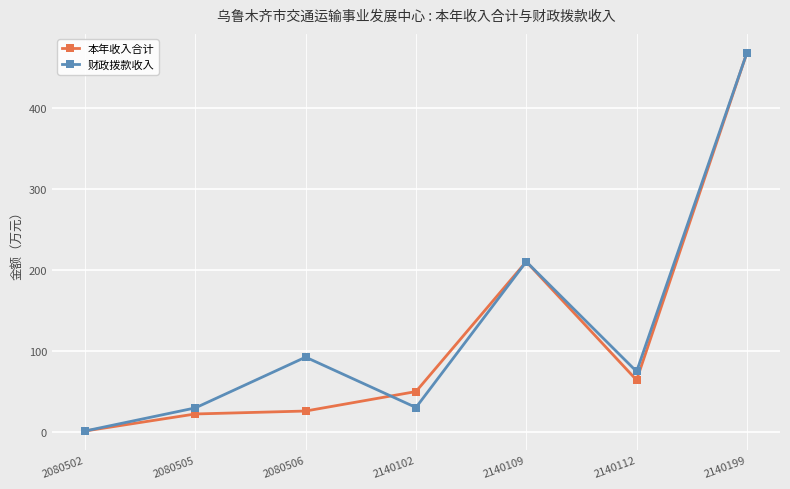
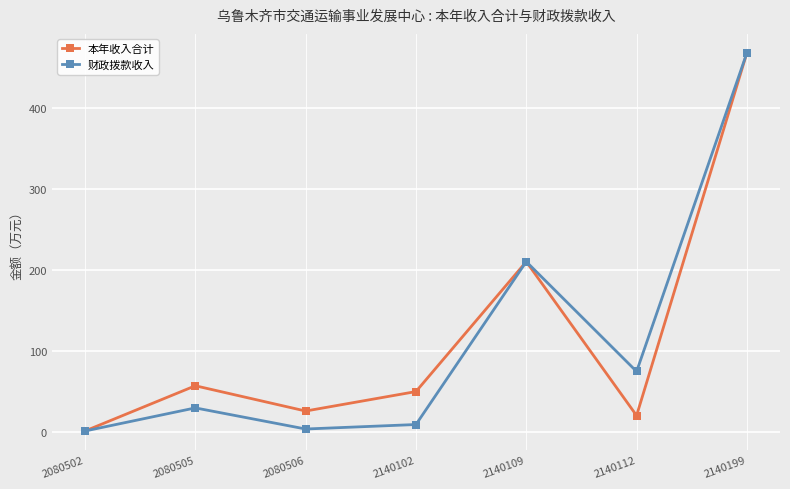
本年收入合计, 2080505: 20 -> 60
财政拨款收入, 2080506: 90 -> 0
财政拨款收入, 2140102: 30 -> 10
本年收入合计, 2140112: 60 -> 20
